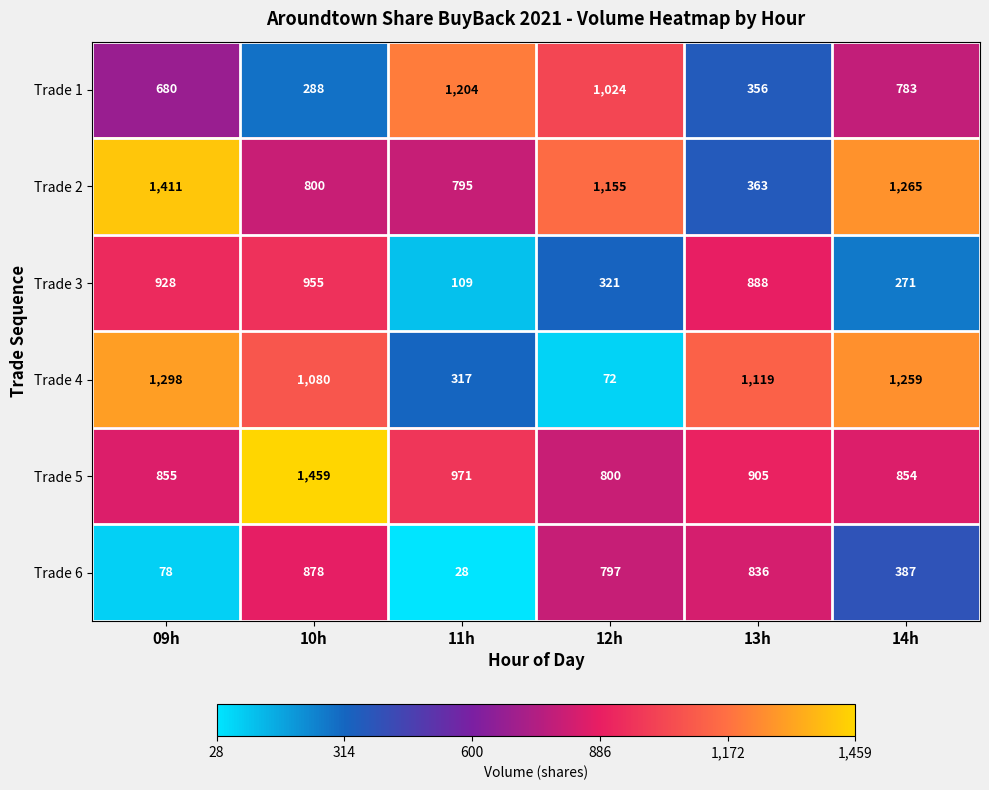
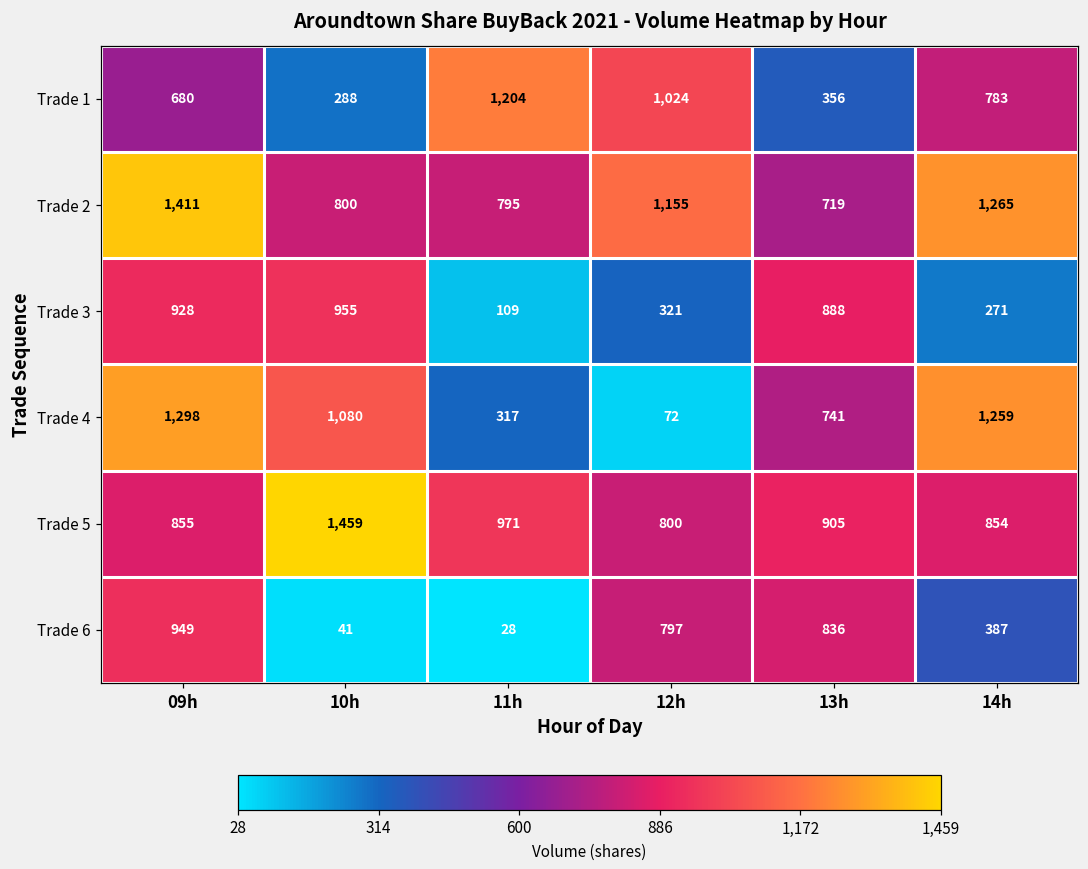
Trade 2, 13h: 363 -> 719
Trade 4, 13h: 1,119 -> 741
Trade 6, 09h: 78 -> 949
Trade 6, 10h: 878 -> 41
